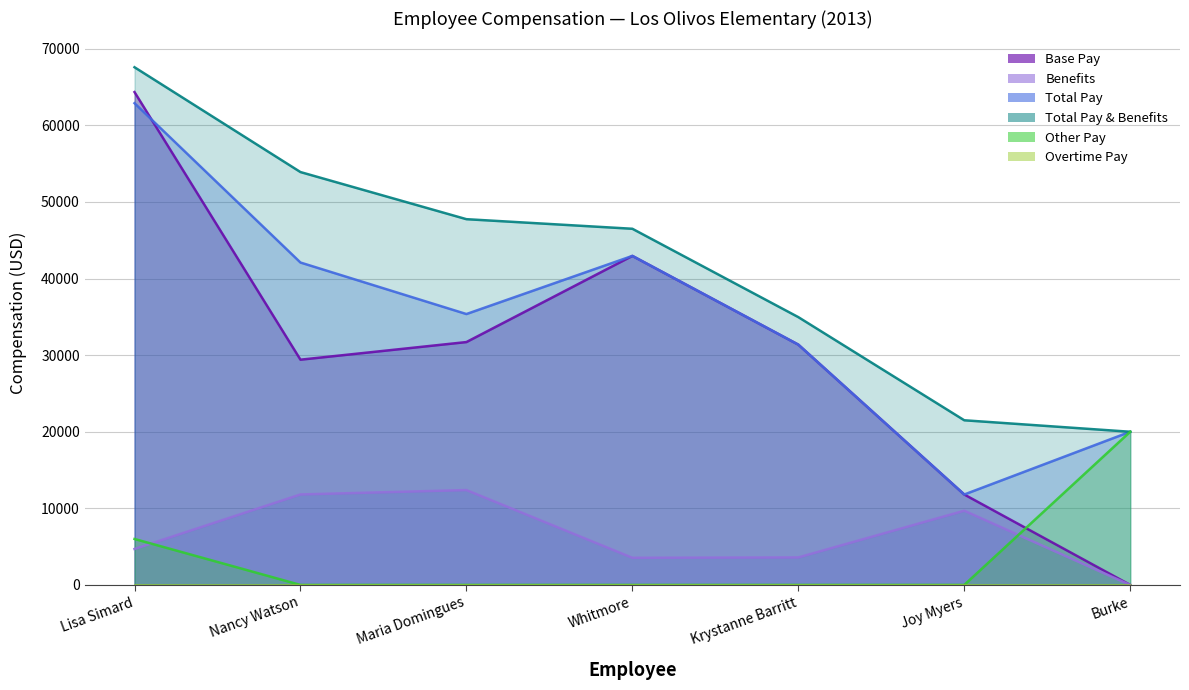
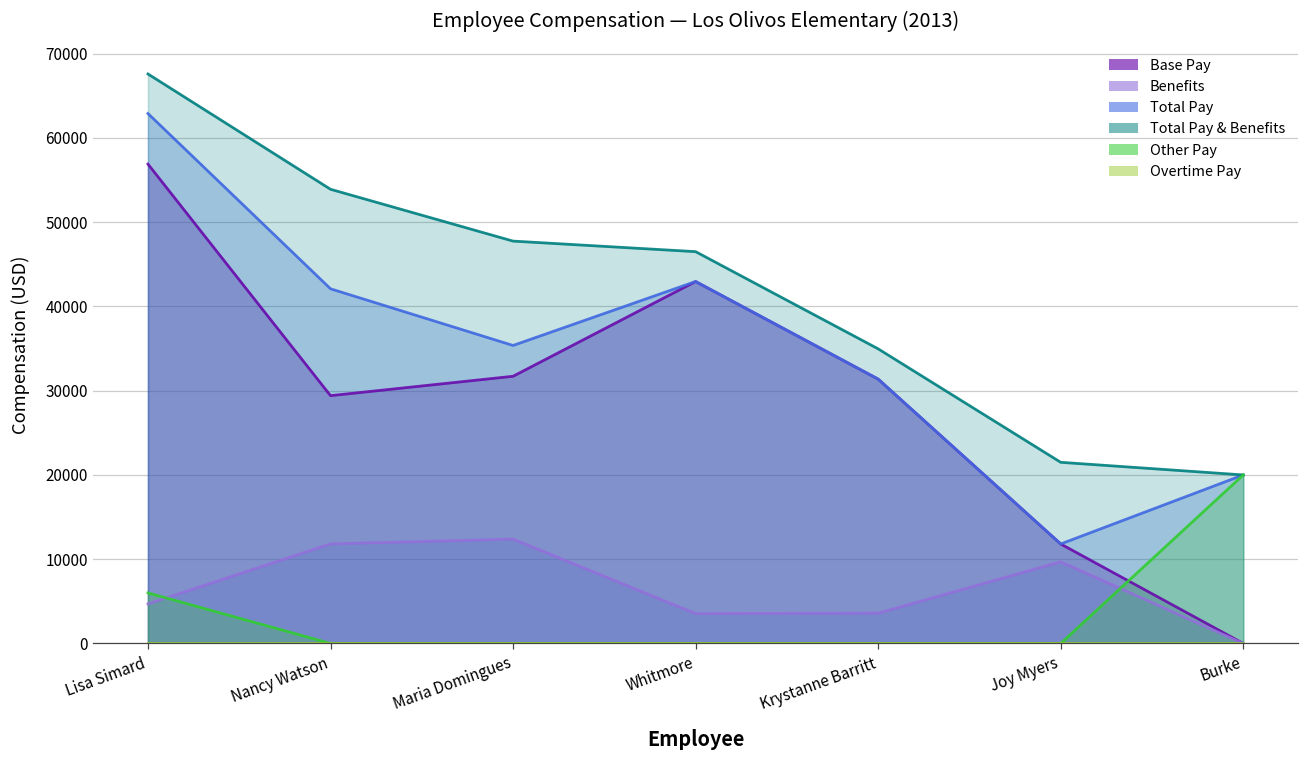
Base Pay, Lisa Simard: 64000 -> 57000
